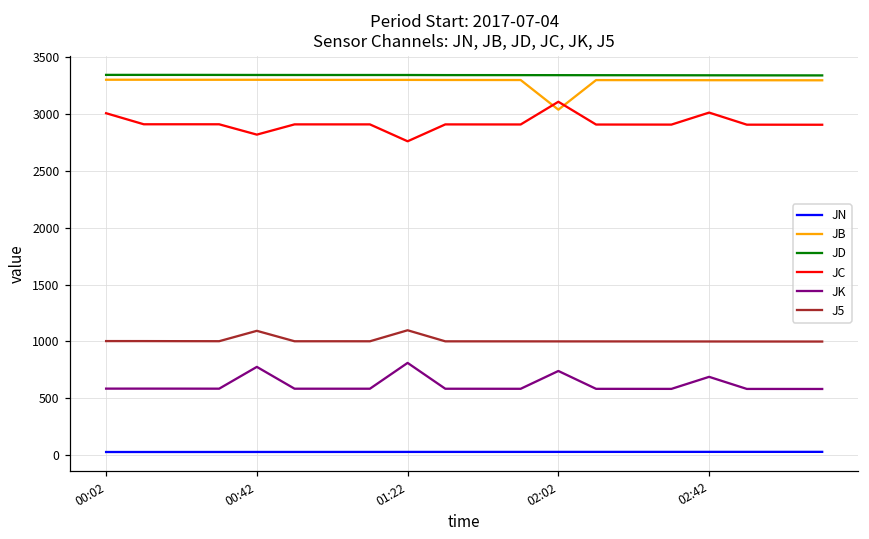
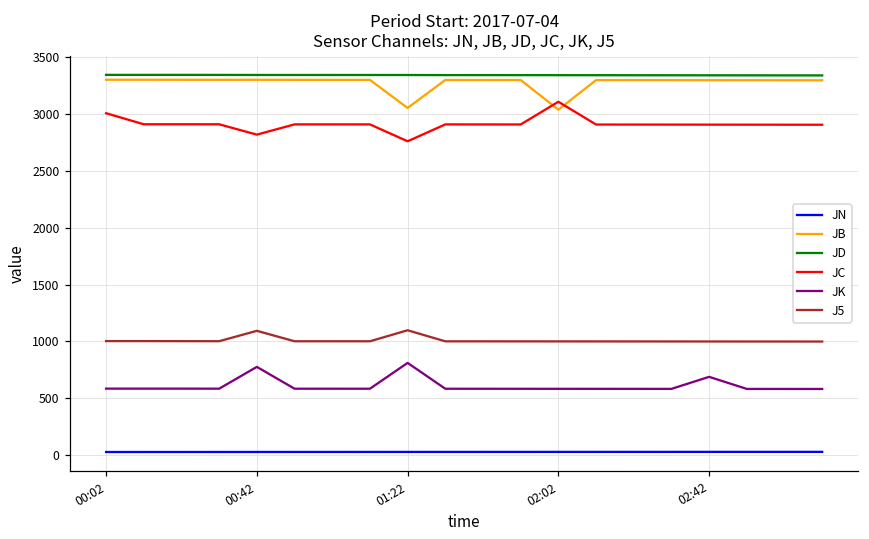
JB, 01:22: 3300 -> 3050
JK, 02:02: 740 -> 580
JC, 02:42: 3010 -> 2900
